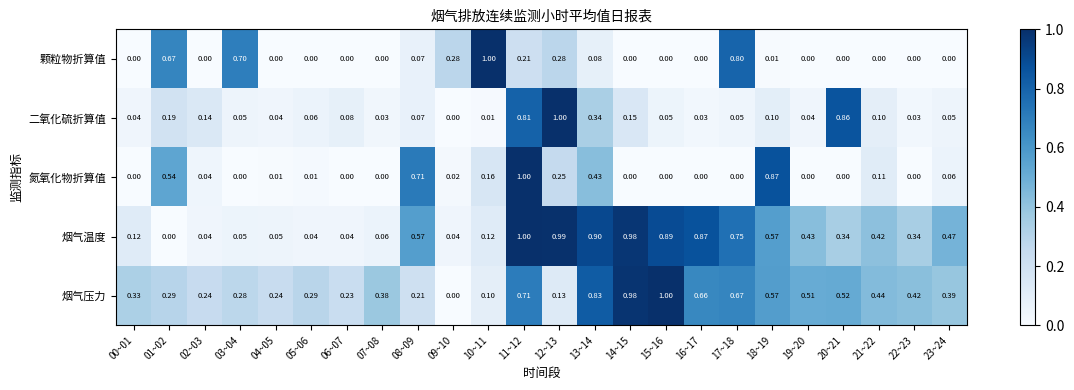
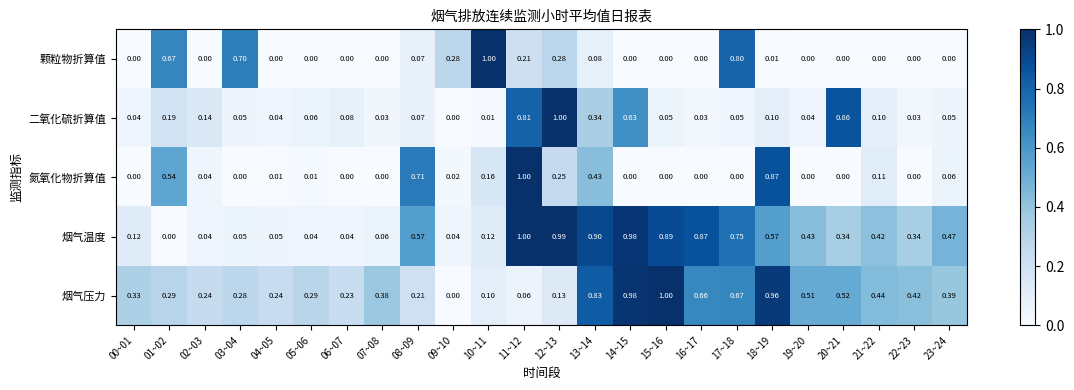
二氧化硫折算值, 14~15: 0.15 -> 0.63
烟气压力, 11~12: 0.71 -> 0.06
烟气压力, 18~19: 0.57 -> 0.96
